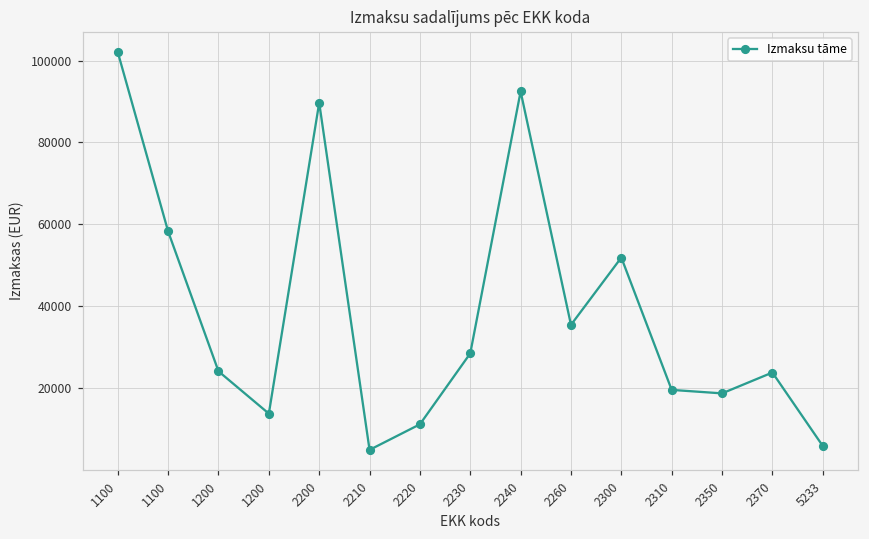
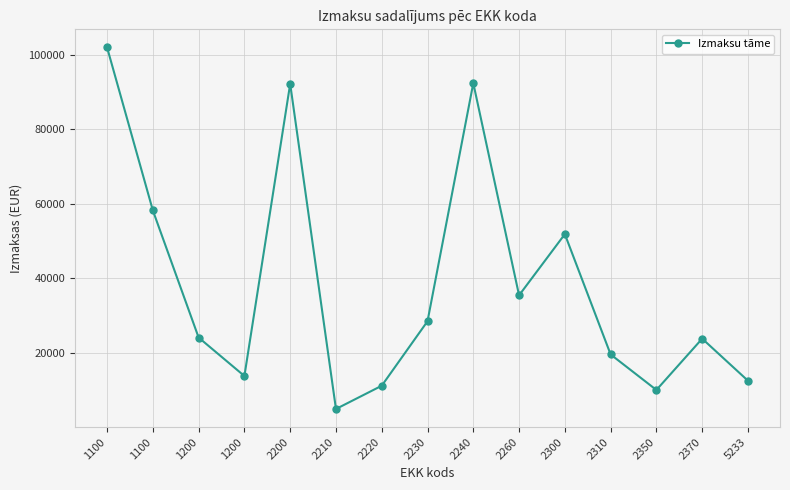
2200: 90000 -> 92000
2350: 19000 -> 10000
5233: 6000 -> 12000
